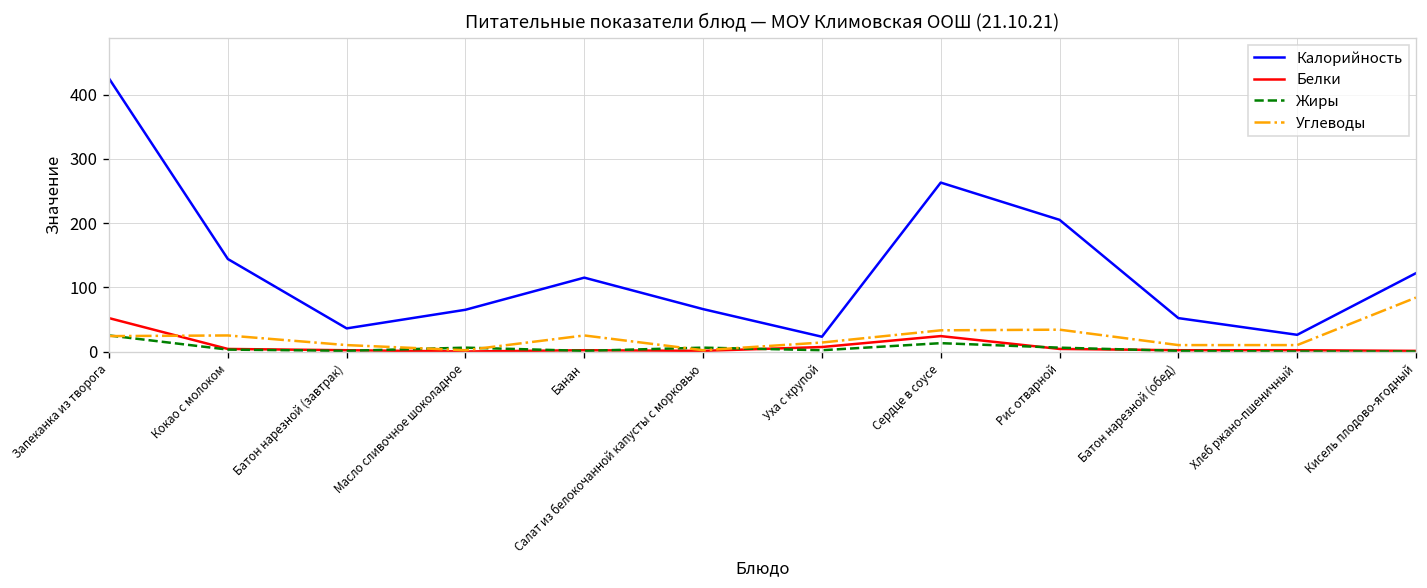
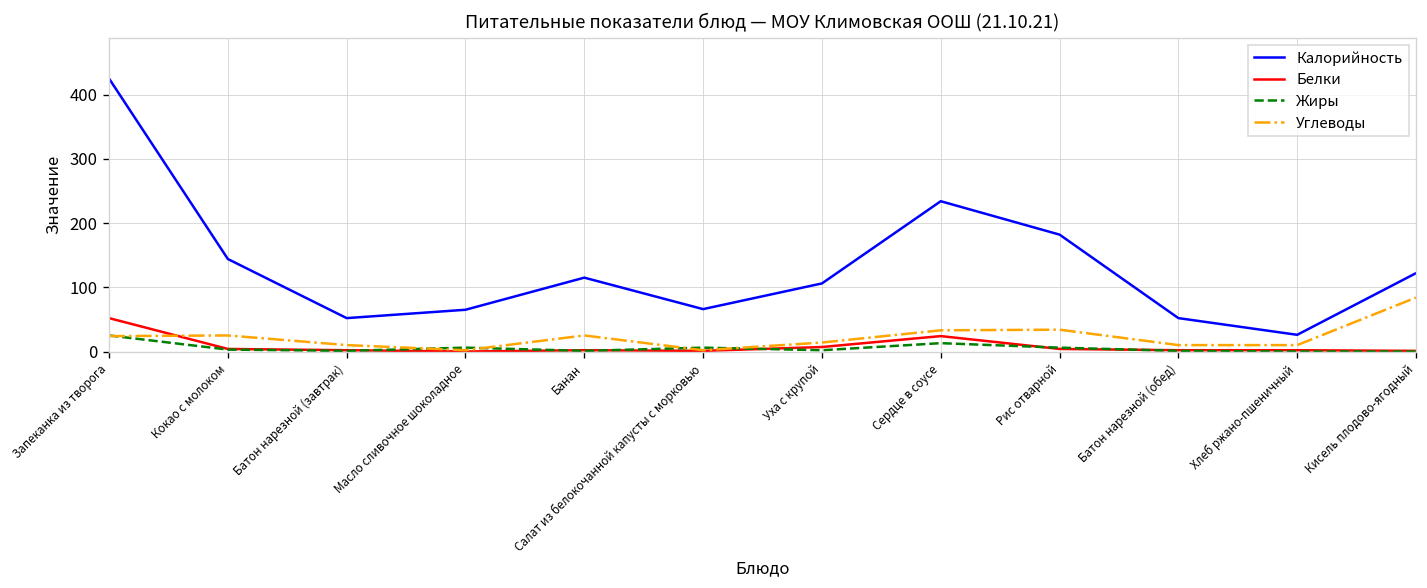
Калорийность, Батон нарезной (завтрак): 40 -> 50
Калорийность, Уха с крупой: 20 -> 110
Калорийность, Сердце в соусе: 260 -> 230
Калорийность, Рис отварной: 210 -> 180
